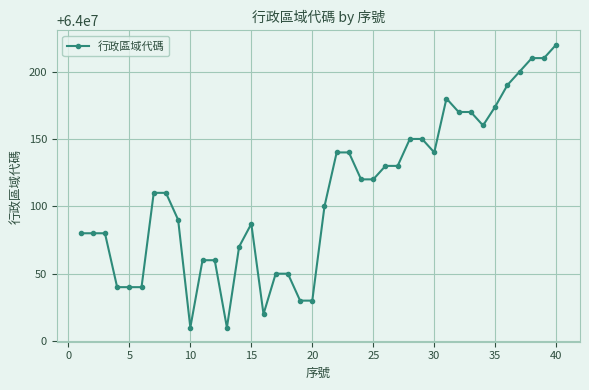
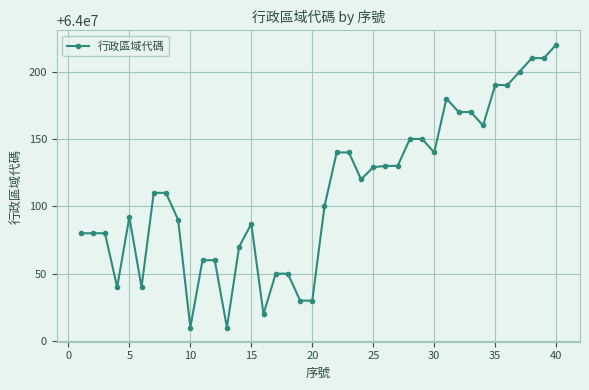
5: 64000040 -> 64000092
25: 64000120 -> 64000129
35: 64000174 -> 64000190
